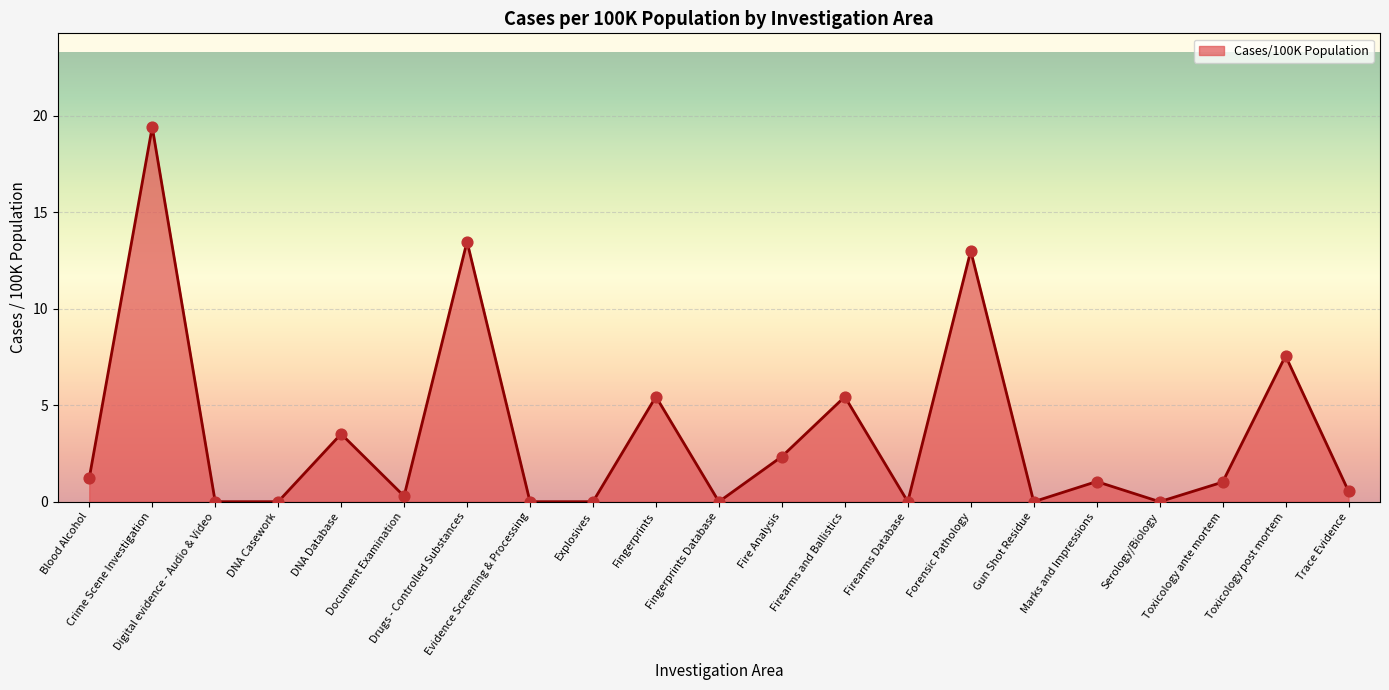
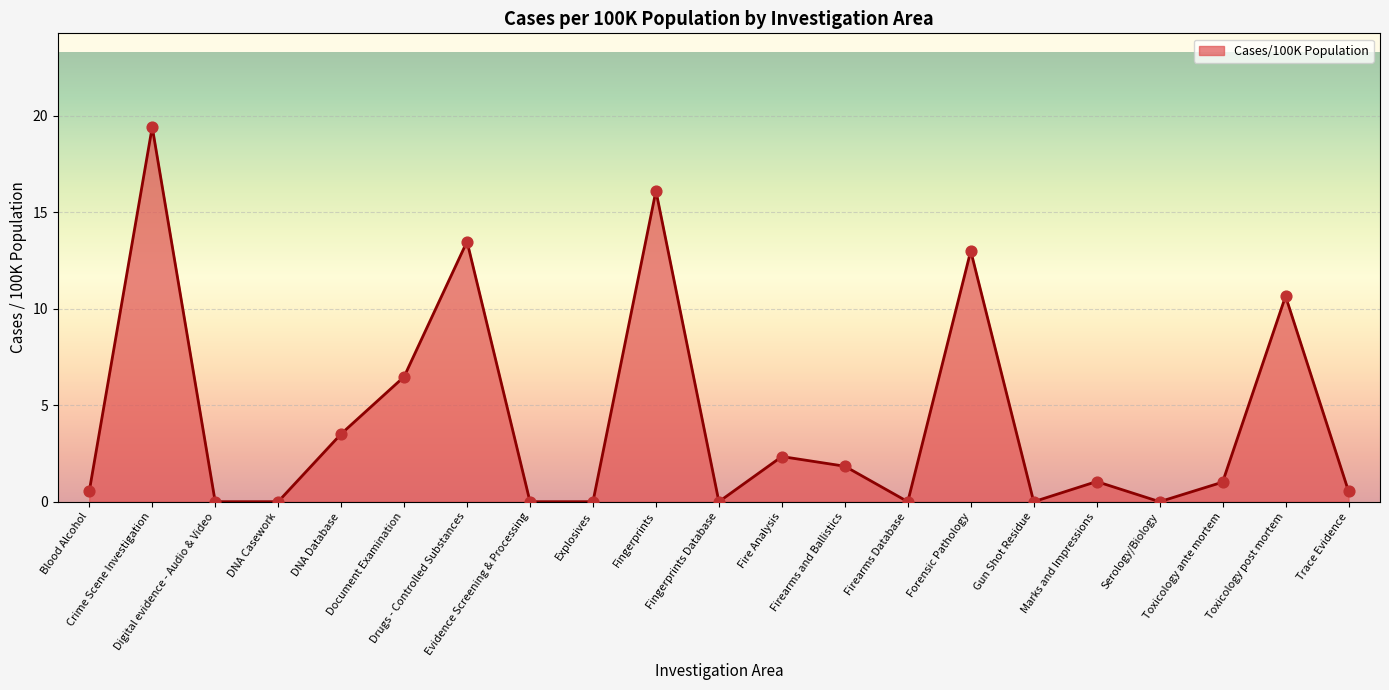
Blood Alcohol: 1.2 -> 0.5
Document Examination: 0.3 -> 6.5
Fingerprints: 5.4 -> 16.1
Firearms and Ballistics: 5.4 -> 1.8
Toxicology post mortem: 7.6 -> 10.7
